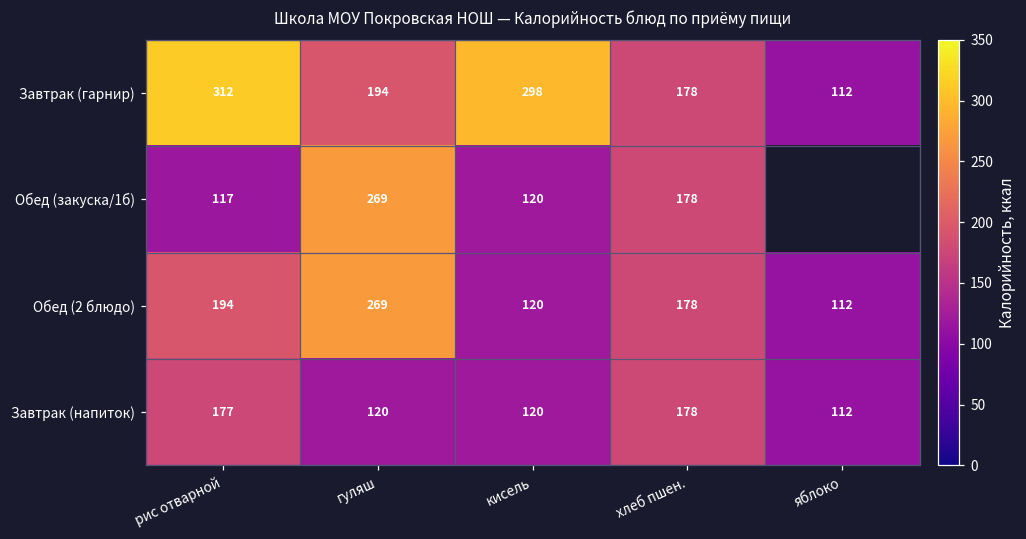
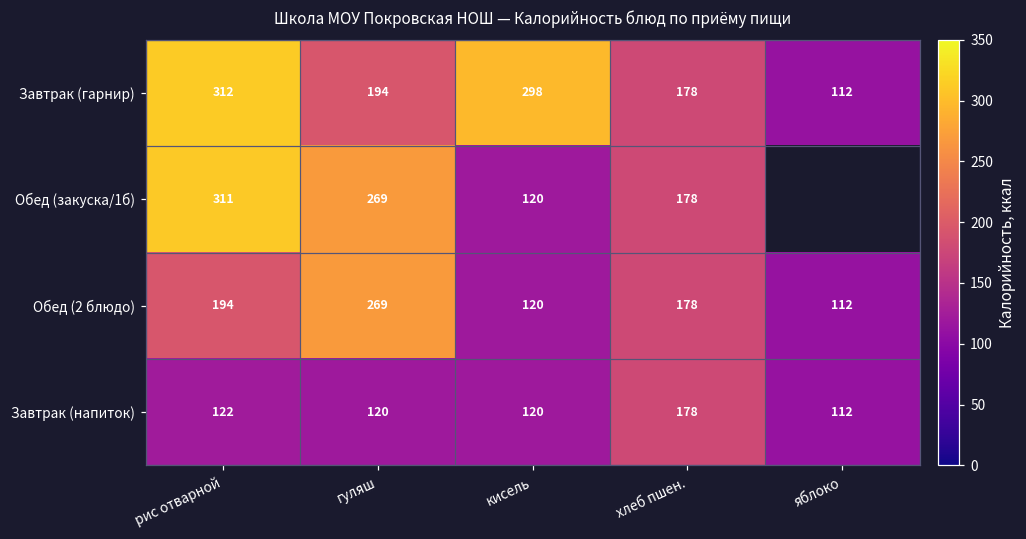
Обед (закуска/1б), рис отварной: 117 -> 311
Завтрак (напиток), рис отварной: 177 -> 122
